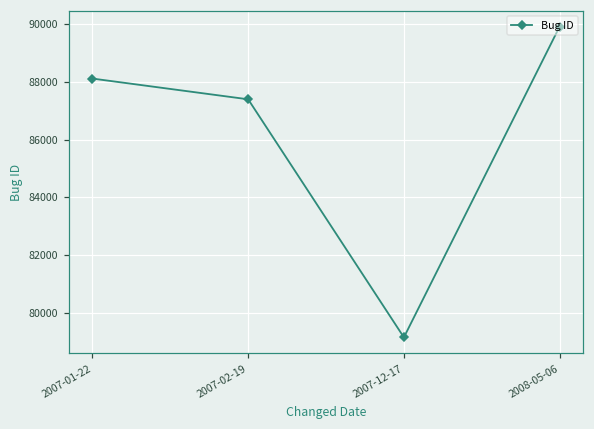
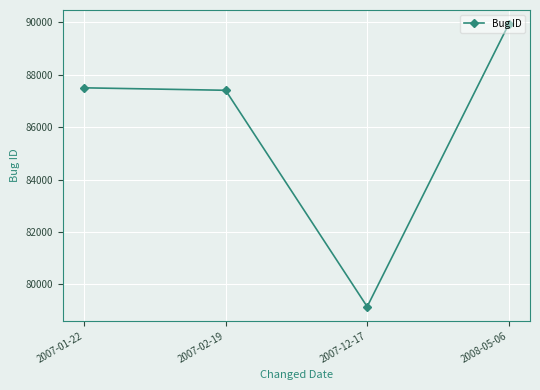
2007-01-22: 88100 -> 87500
